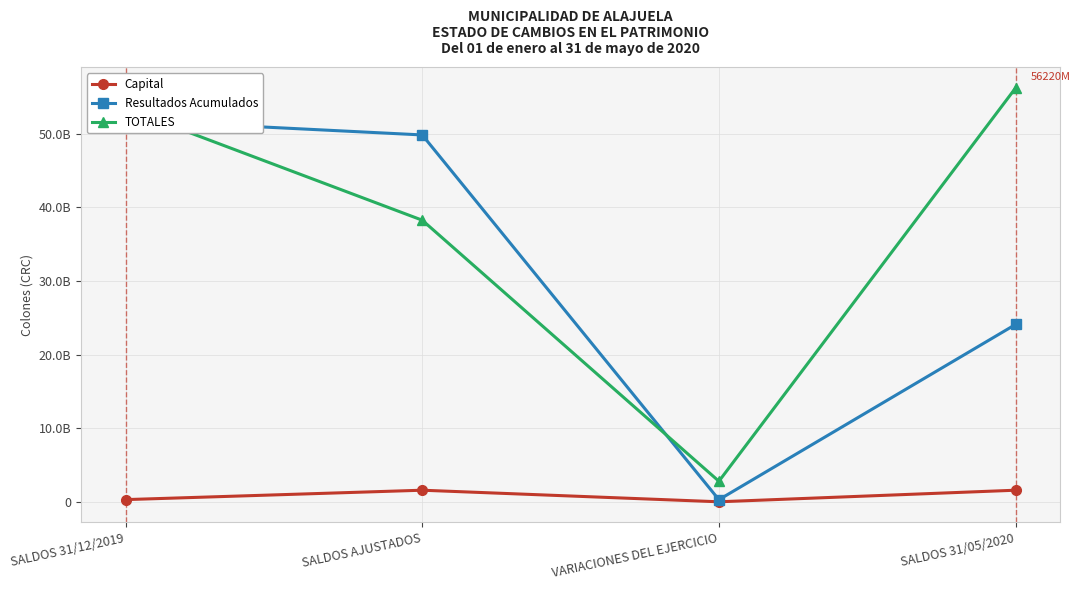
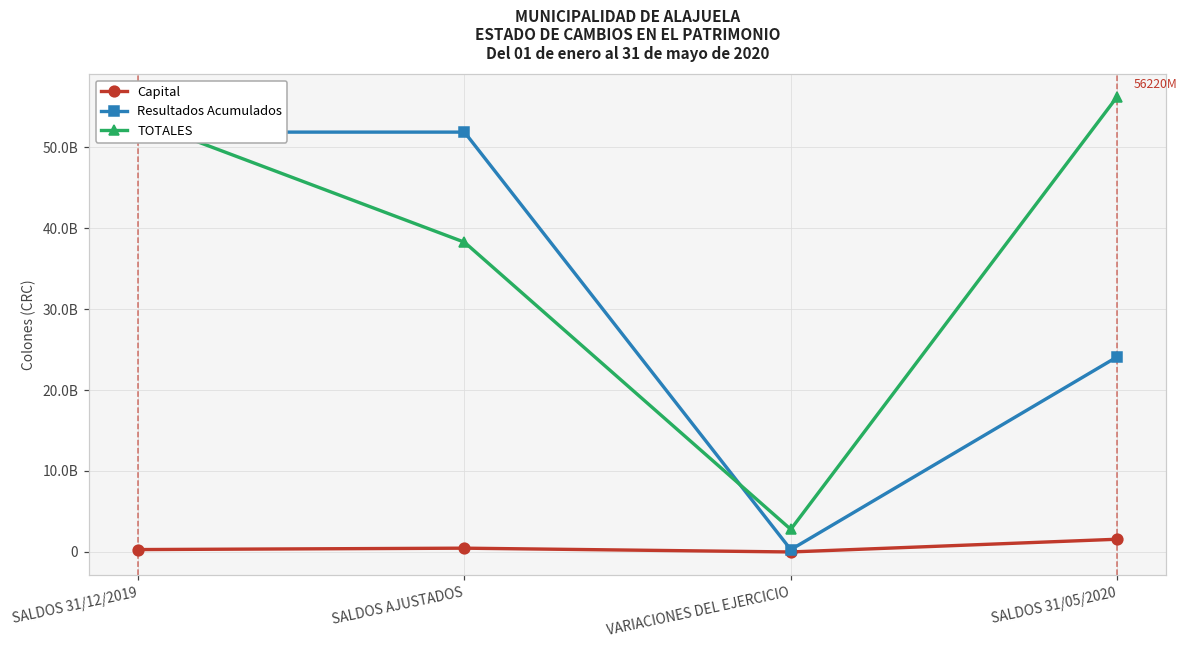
Capital, SALDOS AJUSTADOS: 2000000000 -> 0
Resultados Acumulados, SALDOS AJUSTADOS: 50000000000 -> 52000000000
